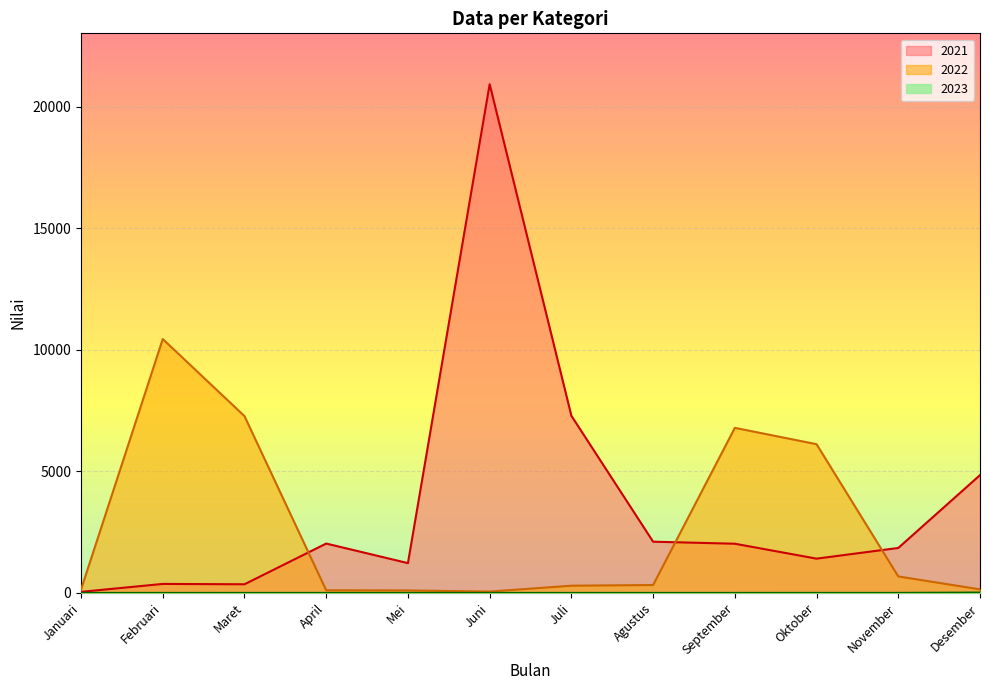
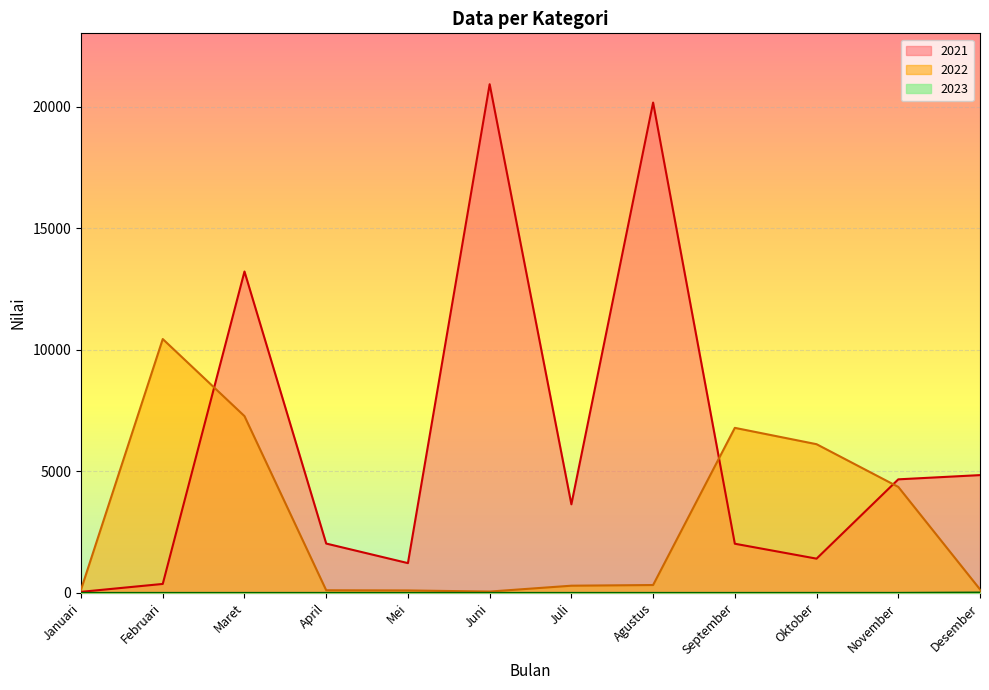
2021, Maret: 400 -> 13200
2021, Juli: 7300 -> 3600
2021, Agustus: 2100 -> 20200
2021, November: 1900 -> 4700
2022, November: 700 -> 4400
